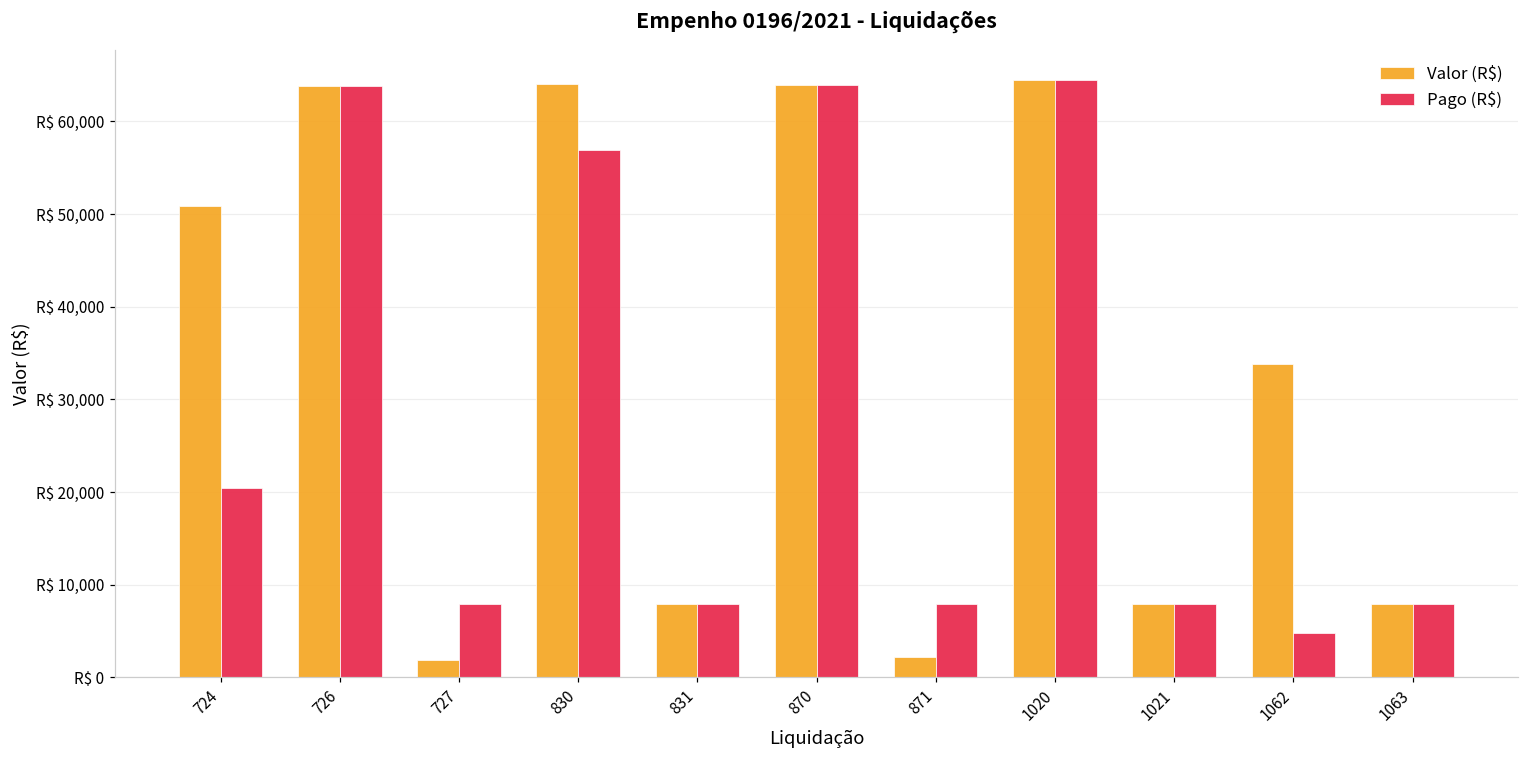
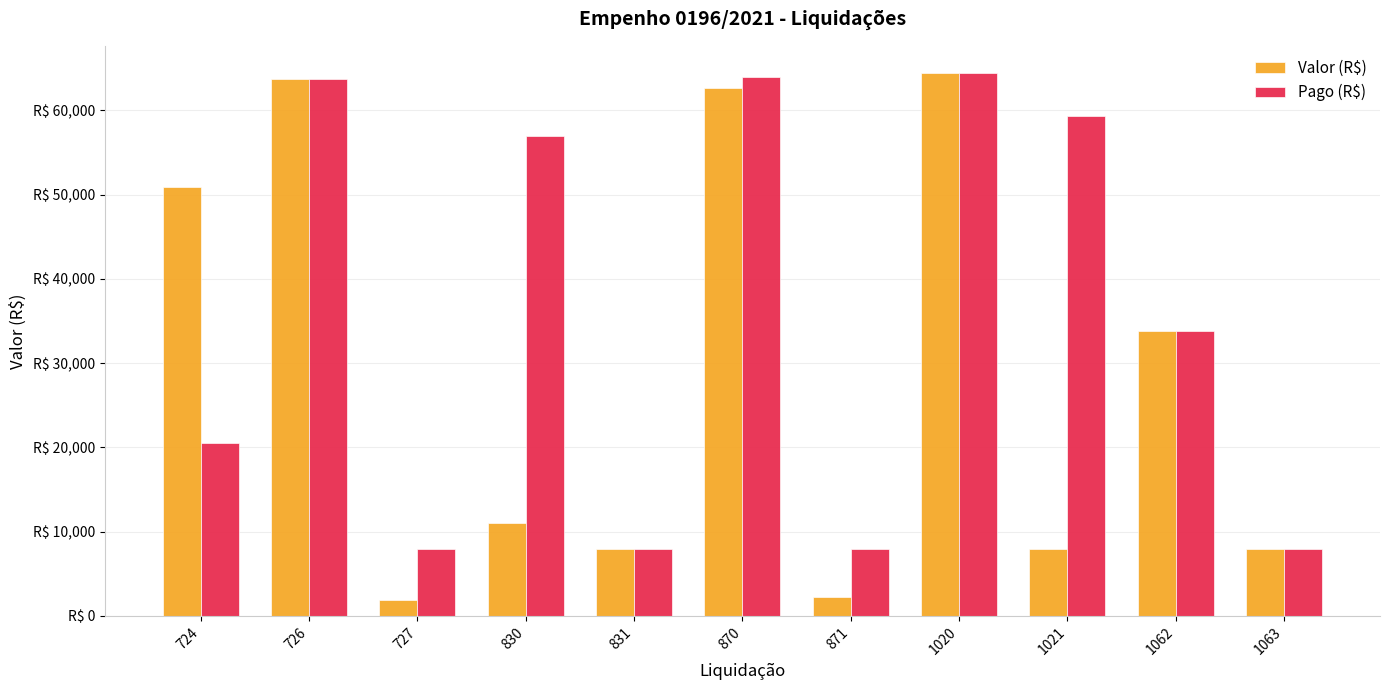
Valor (R$), 830: R$ 64,000 -> R$ 11,000
Valor (R$), 870: R$ 64,000 -> R$ 63,000
Pago (R$), 1021: R$ 8,000 -> R$ 59,000
Pago (R$), 1062: R$ 5,000 -> R$ 34,000
